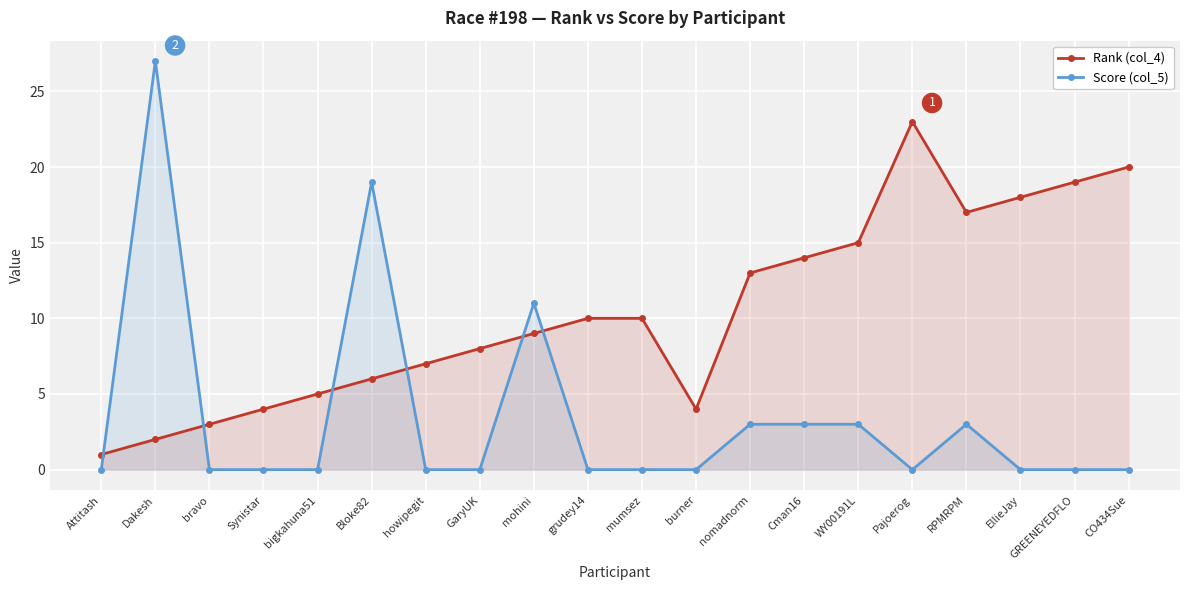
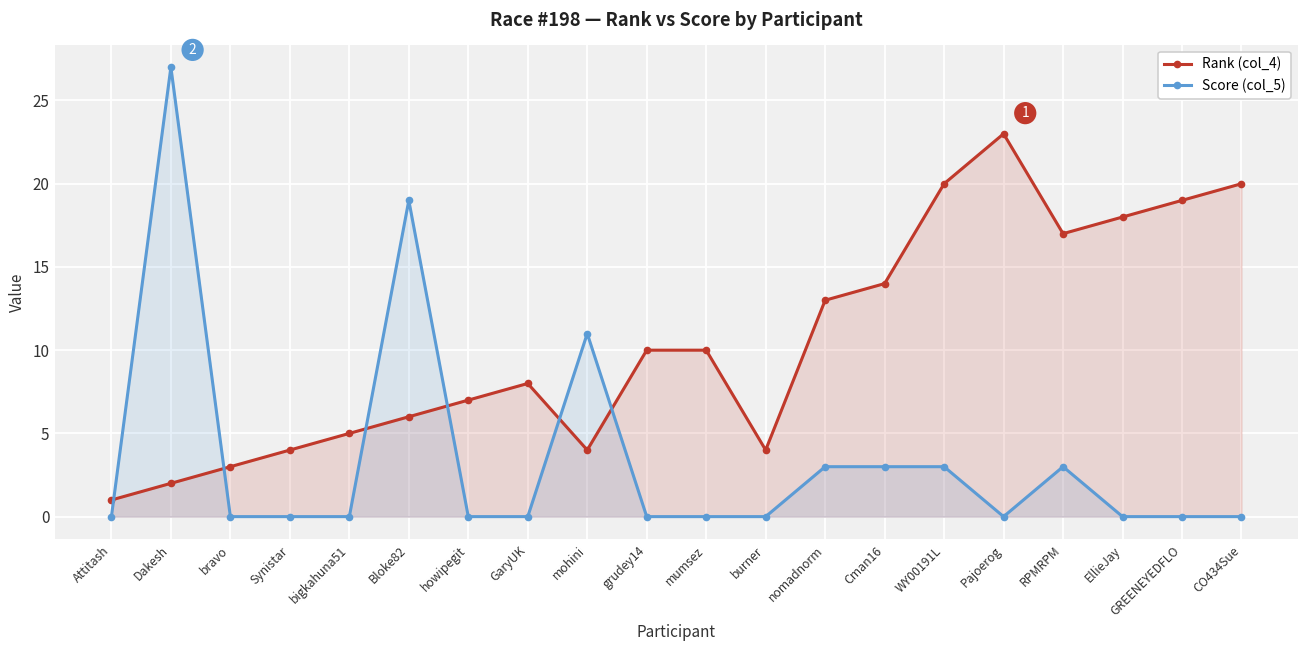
Rank (col_4), mohini: 9 -> 4
Rank (col_4), WY00191L: 15 -> 20
